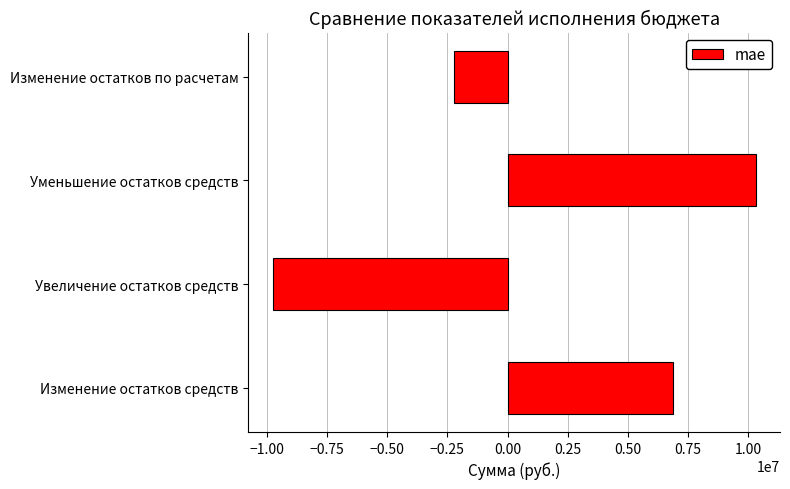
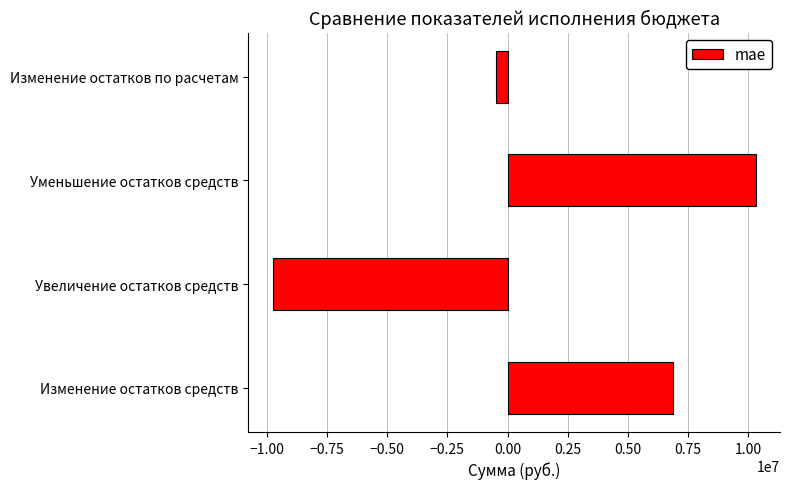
Изменение остатков по расчетам: -2200000 -> -500000
